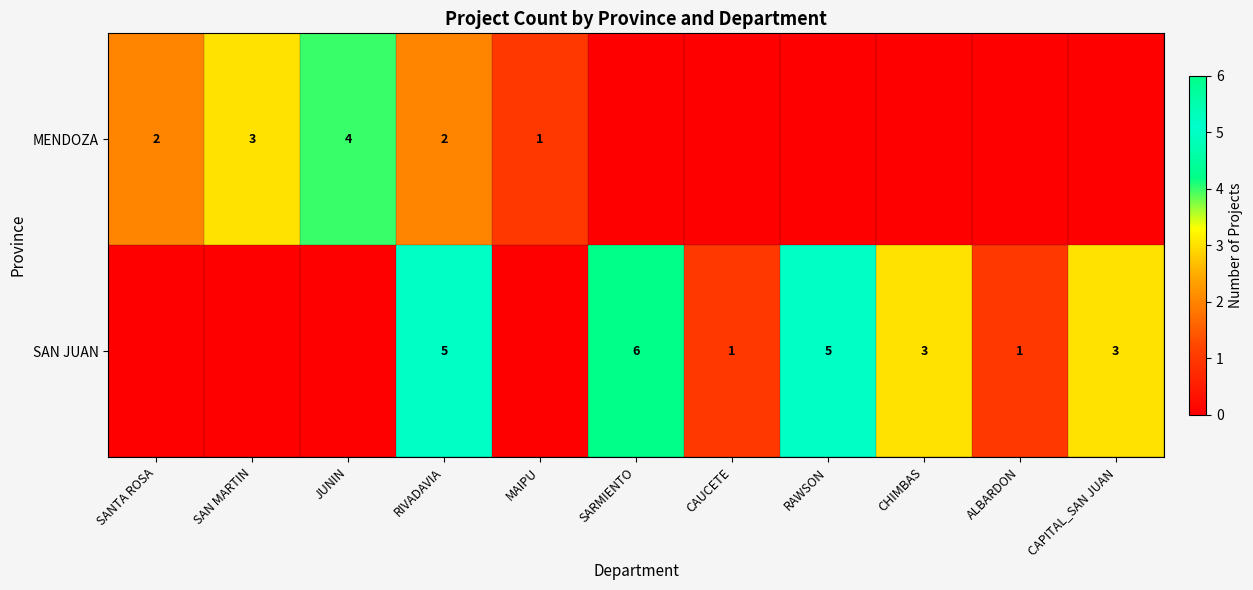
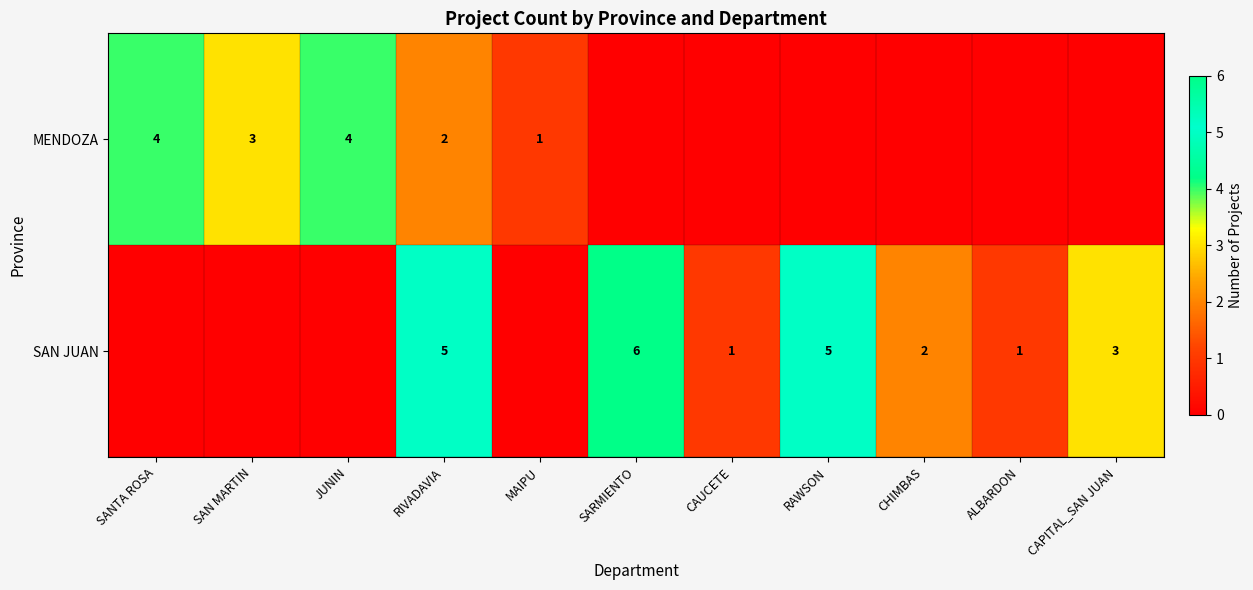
MENDOZA, SANTA ROSA: 2 -> 4
SAN JUAN, CHIMBAS: 3 -> 2
